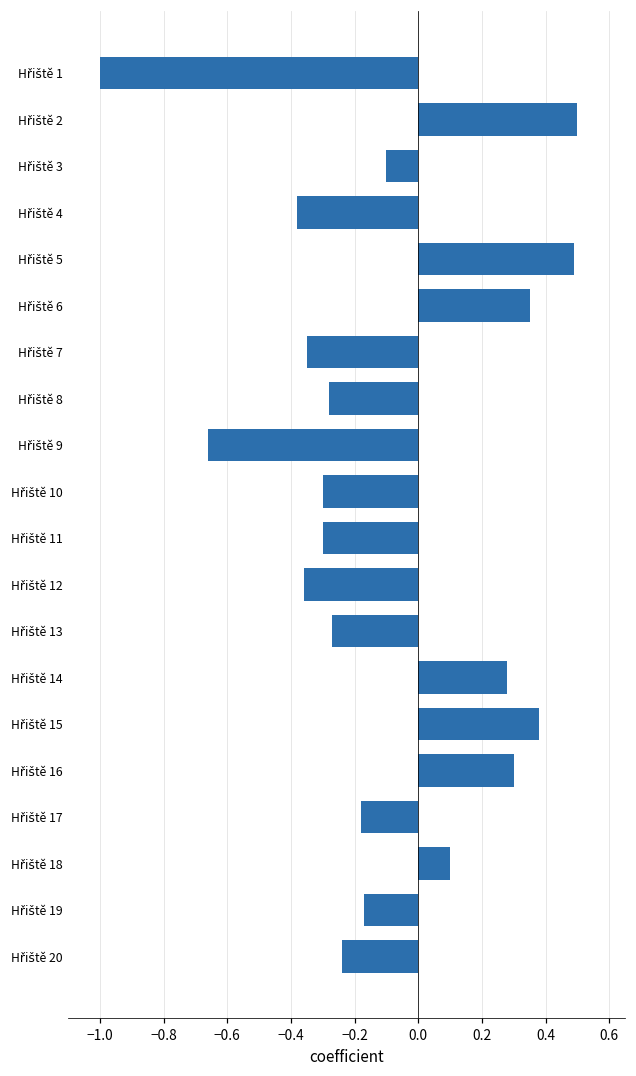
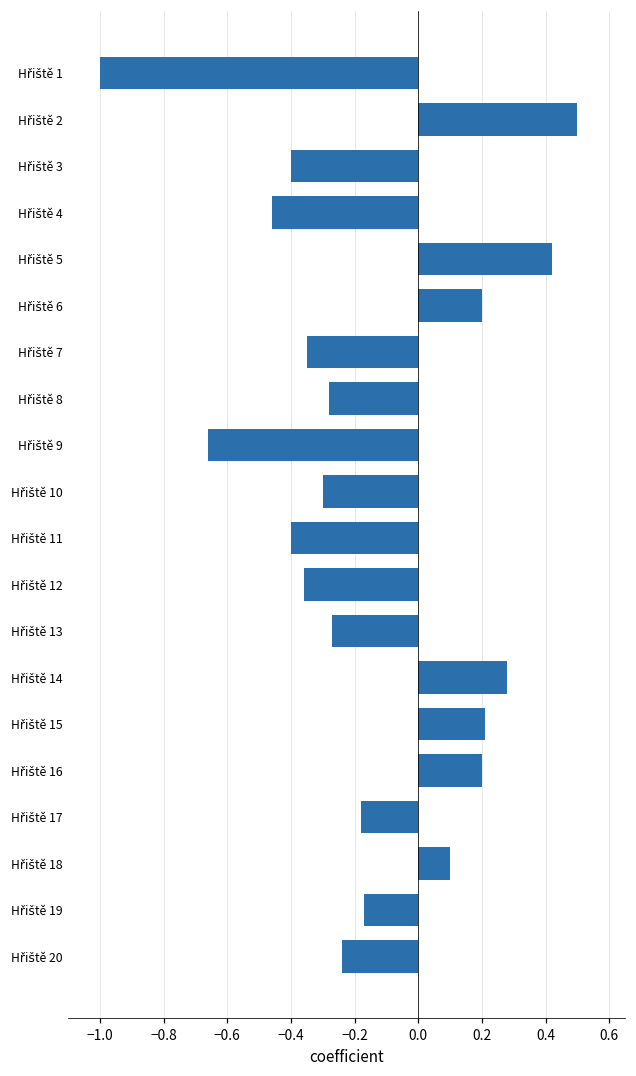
Hřiště 3: -0.1 -> -0.4
Hřiště 4: -0.38 -> -0.46
Hřiště 5: 0.49 -> 0.42
Hřiště 6: 0.35 -> 0.20
Hřiště 11: -0.3 -> -0.4
Hřiště 15: 0.38 -> 0.21
Hřiště 16: 0.3 -> 0.2
